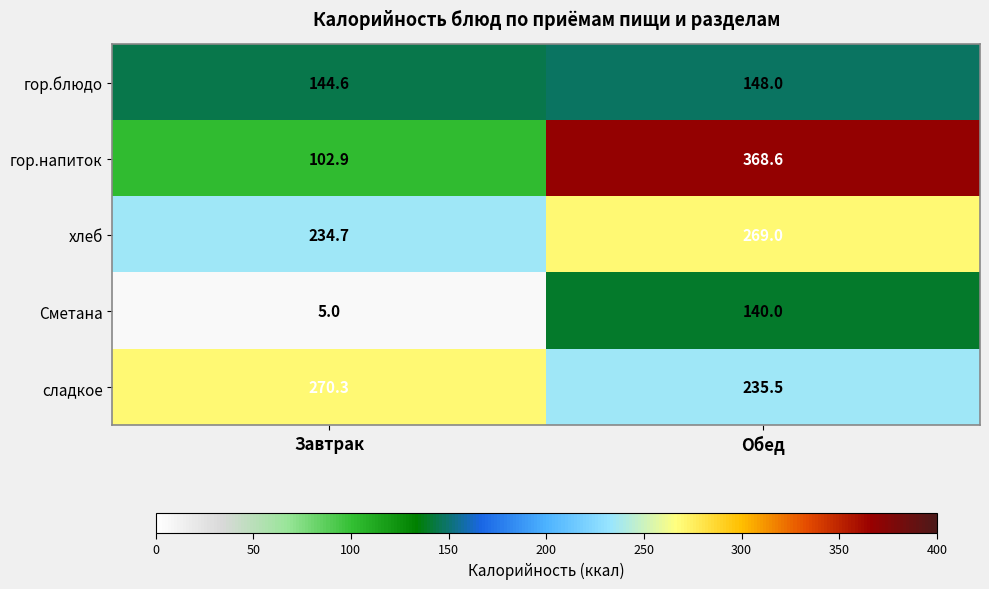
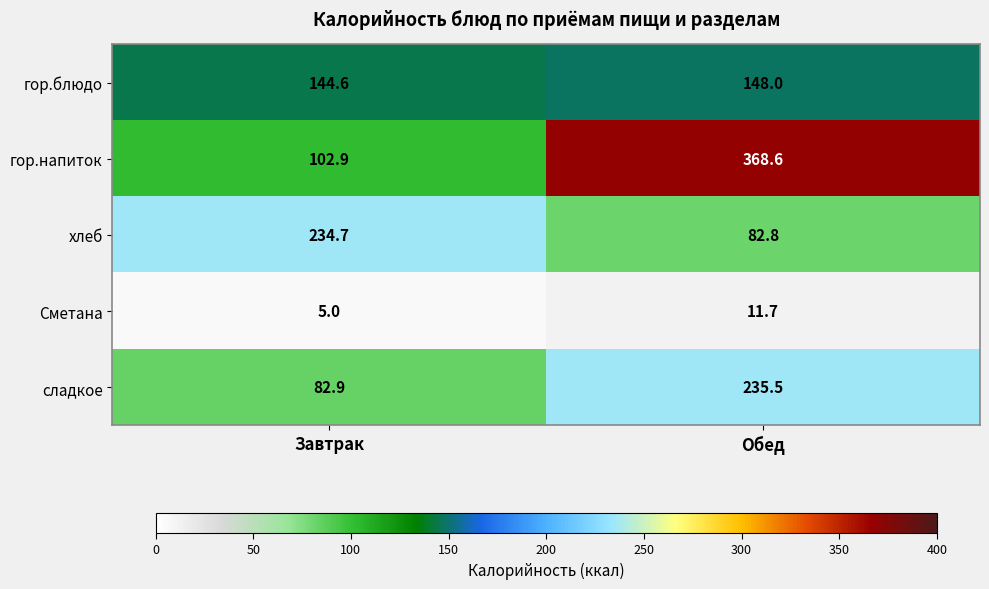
хлеб, Обед: 269.0 -> 82.8
Сметана, Обед: 140.0 -> 11.7
сладкое, Завтрак: 270.3 -> 82.9
